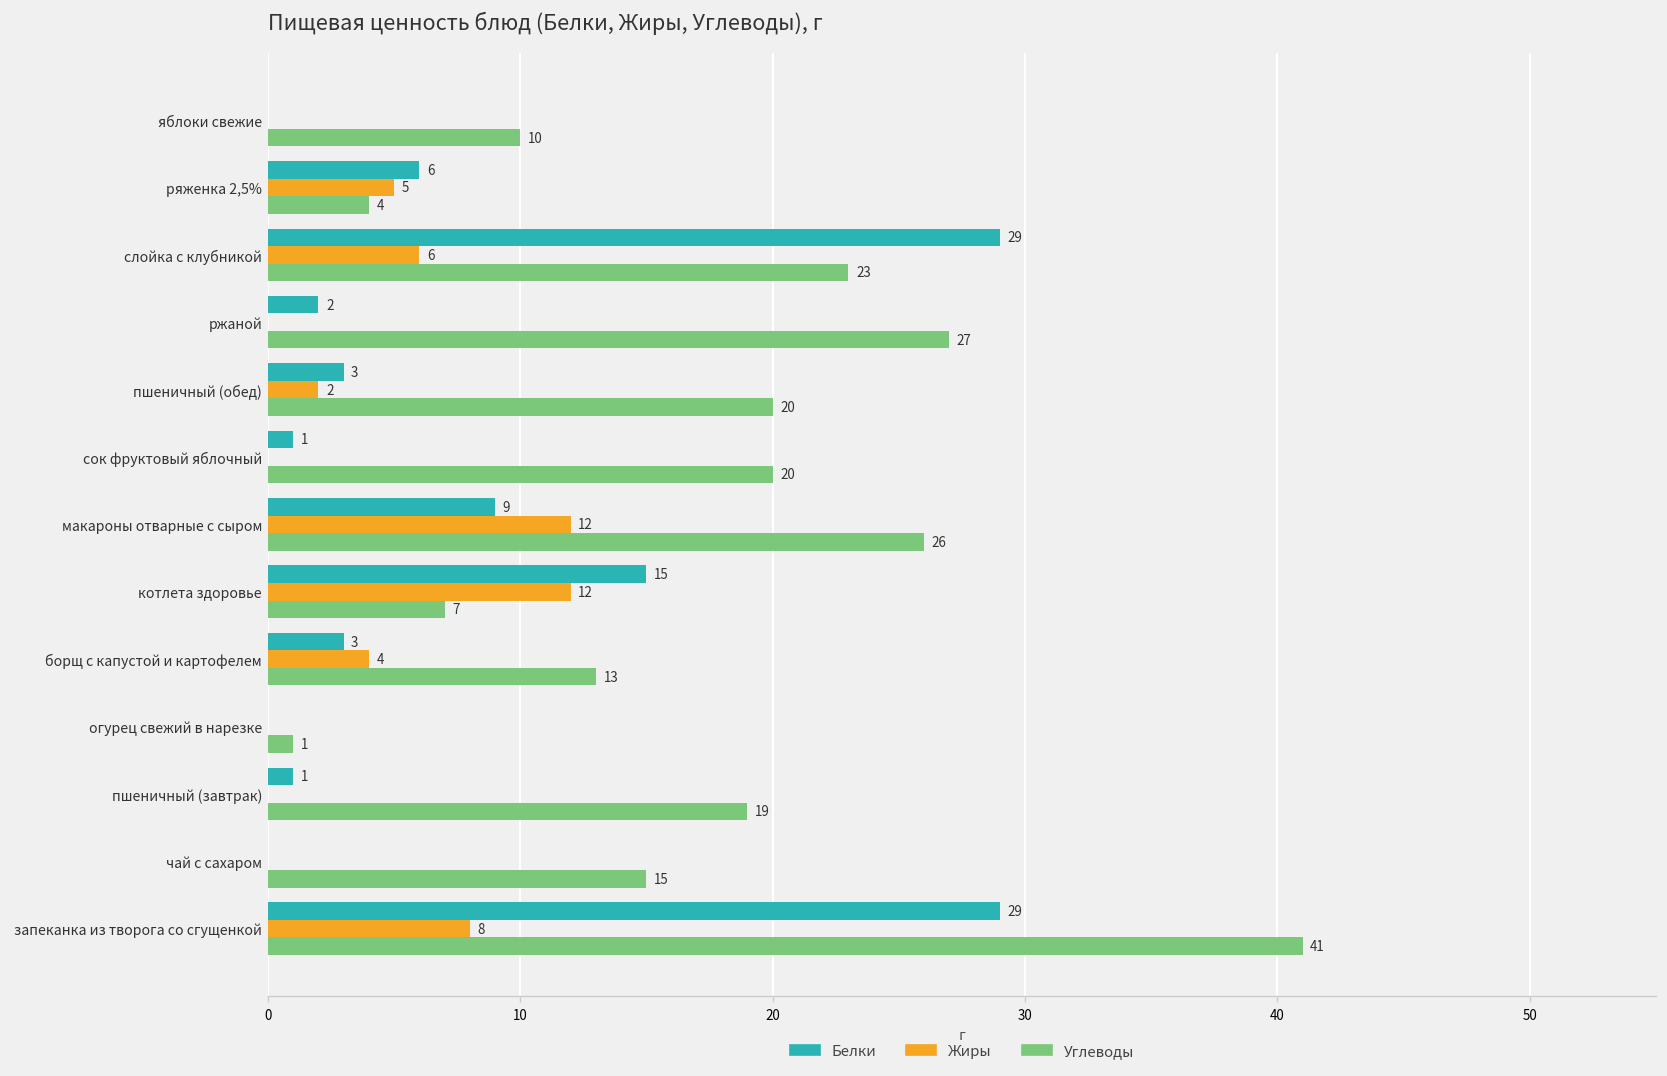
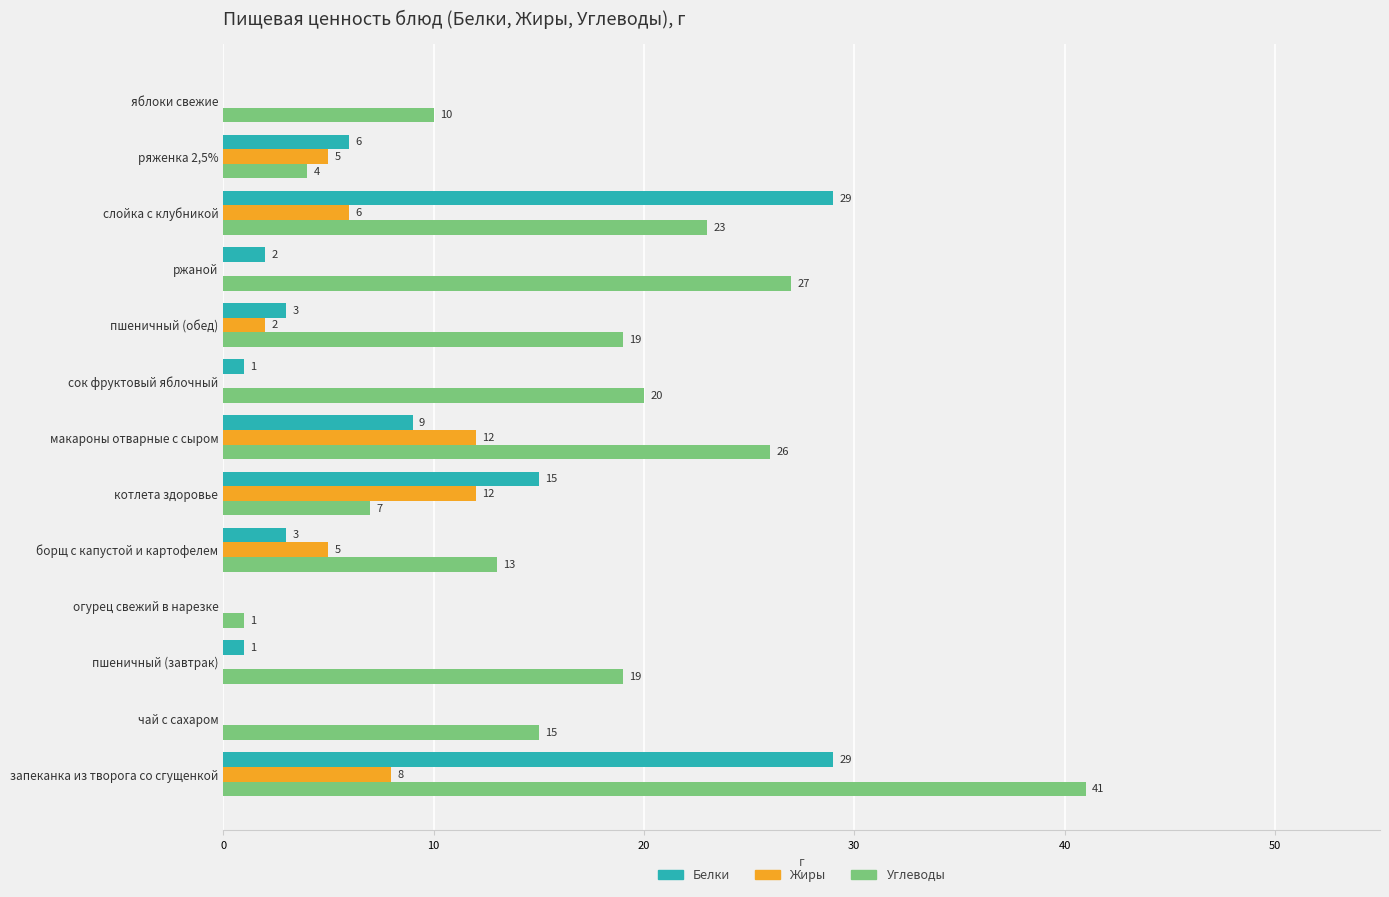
Углеводы, пшеничный (обед): 20 -> 19
Жиры, борщ с капустой и картофелем: 4 -> 5
